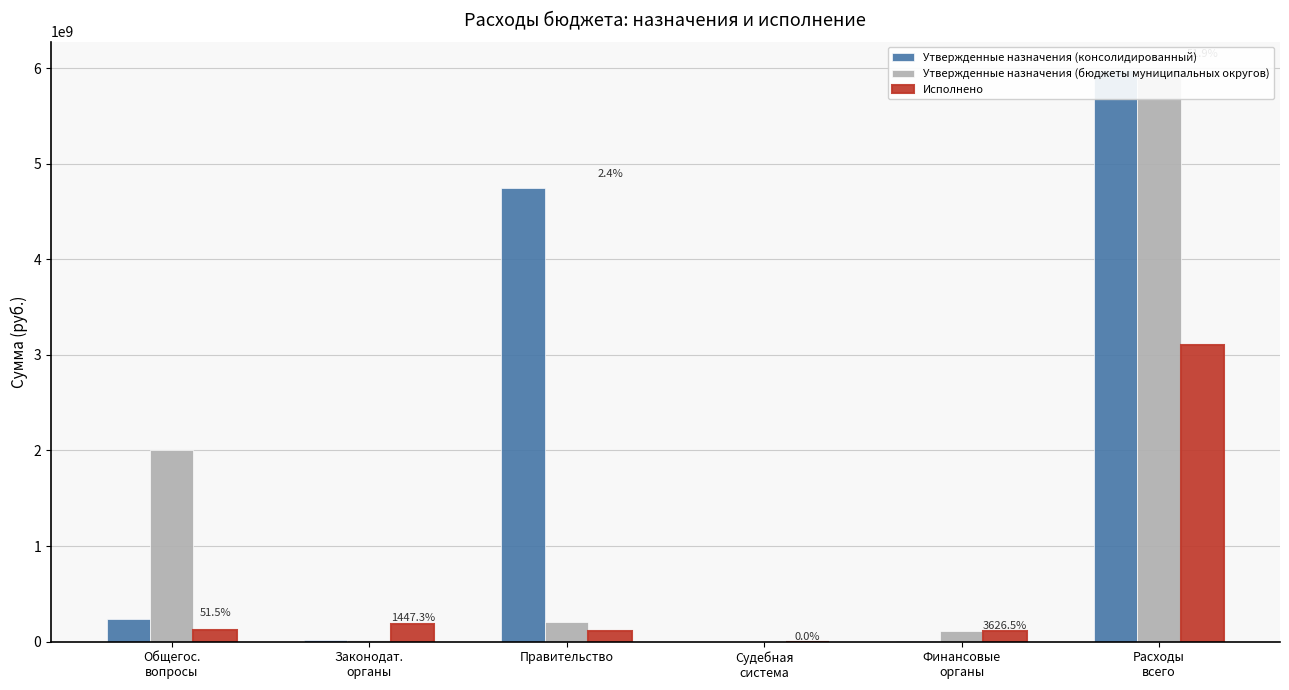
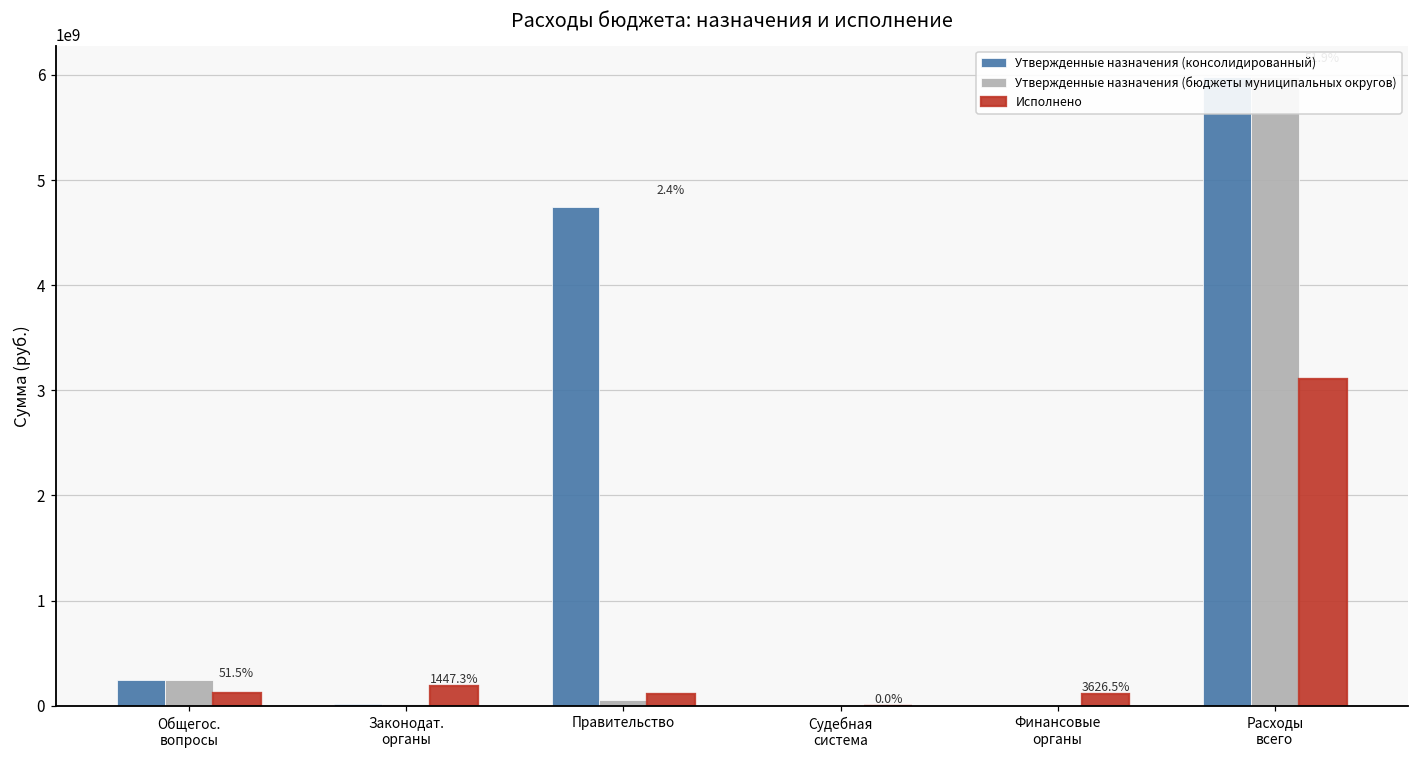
Утвержденные назначения (бюджеты муниципальных округов), Общегос. вопросы: 2000000000 -> 200000000
Утвержденные назначения (бюджеты муниципальных округов), Правительство: 200000000 -> 100000000
Утвержденные назначения (бюджеты муниципальных округов), Финансовые органы: 100000000 -> 0
